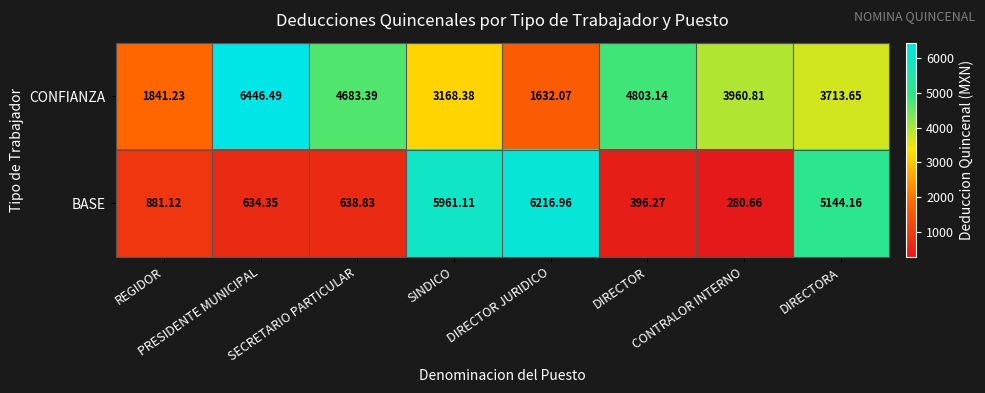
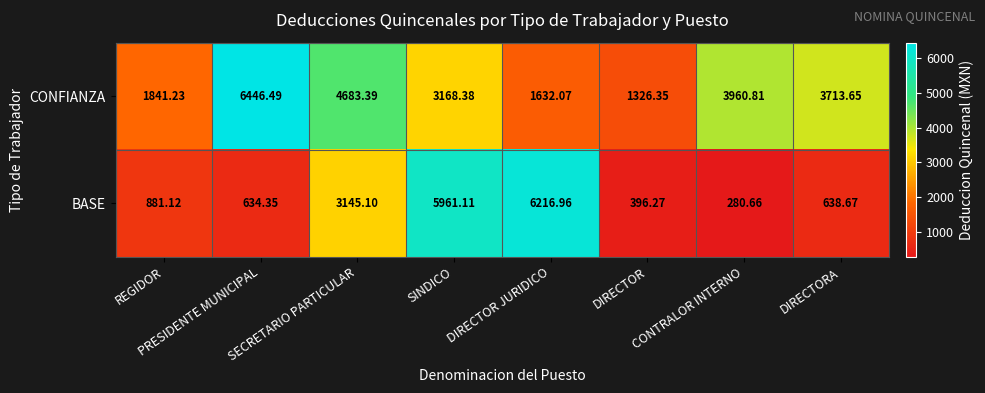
CONFIANZA, DIRECTOR: 4803.14 -> 1326.35
BASE, SECRETARIO PARTICULAR: 638.83 -> 3145.10
BASE, DIRECTORA: 5144.16 -> 638.67
